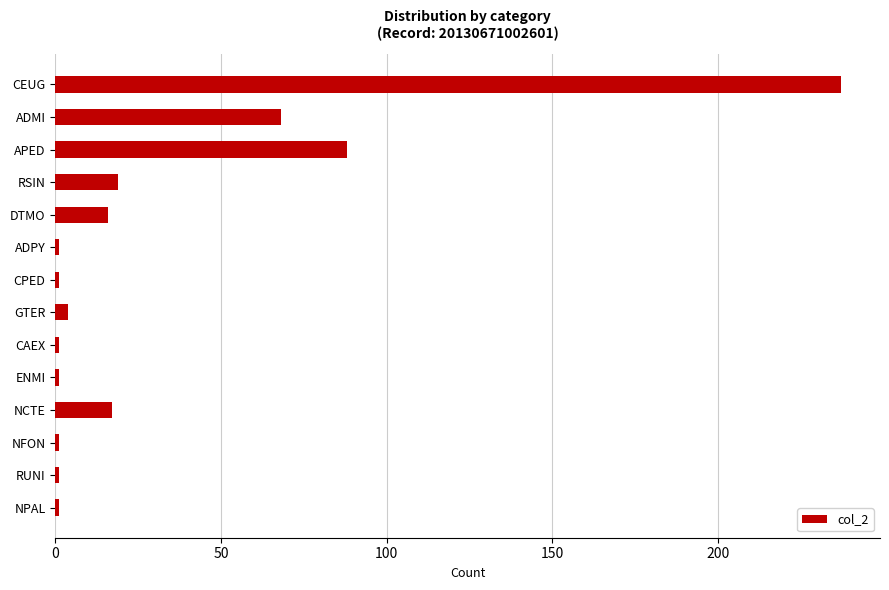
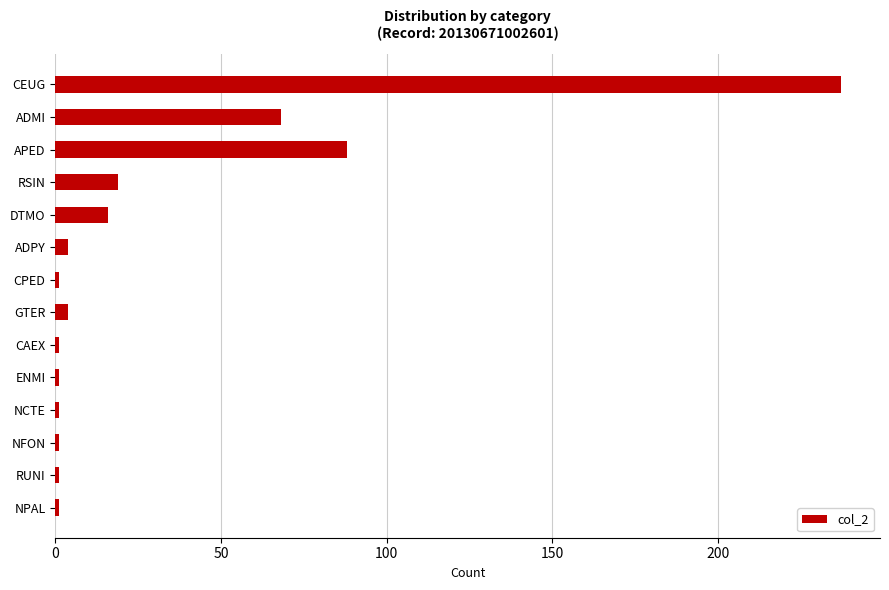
ADPY: 1 -> 4
NCTE: 17 -> 1
